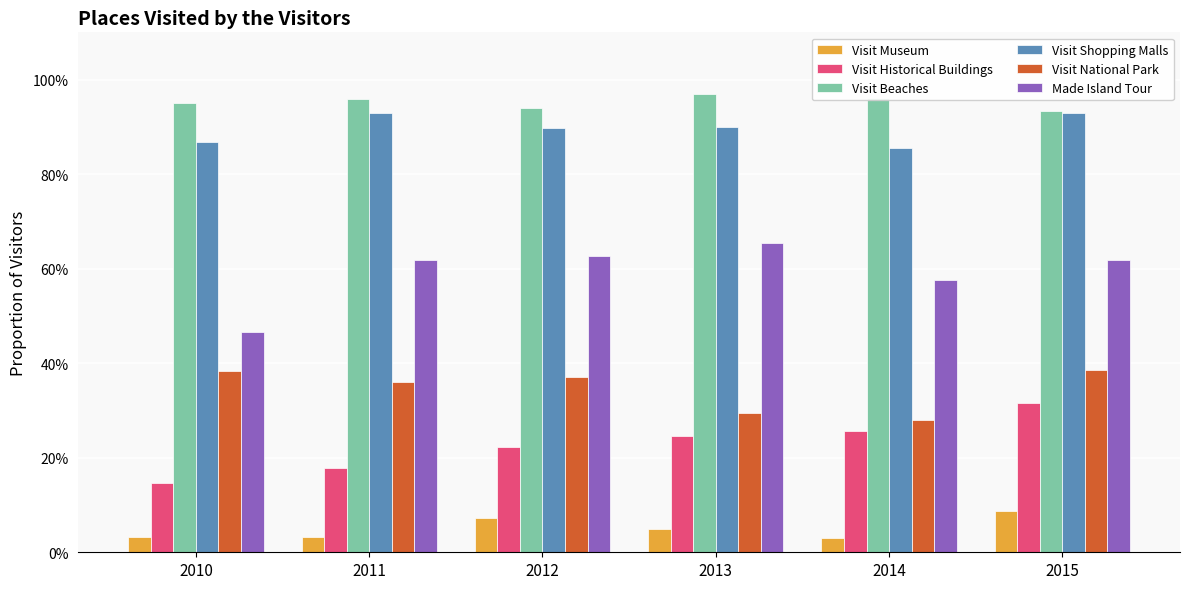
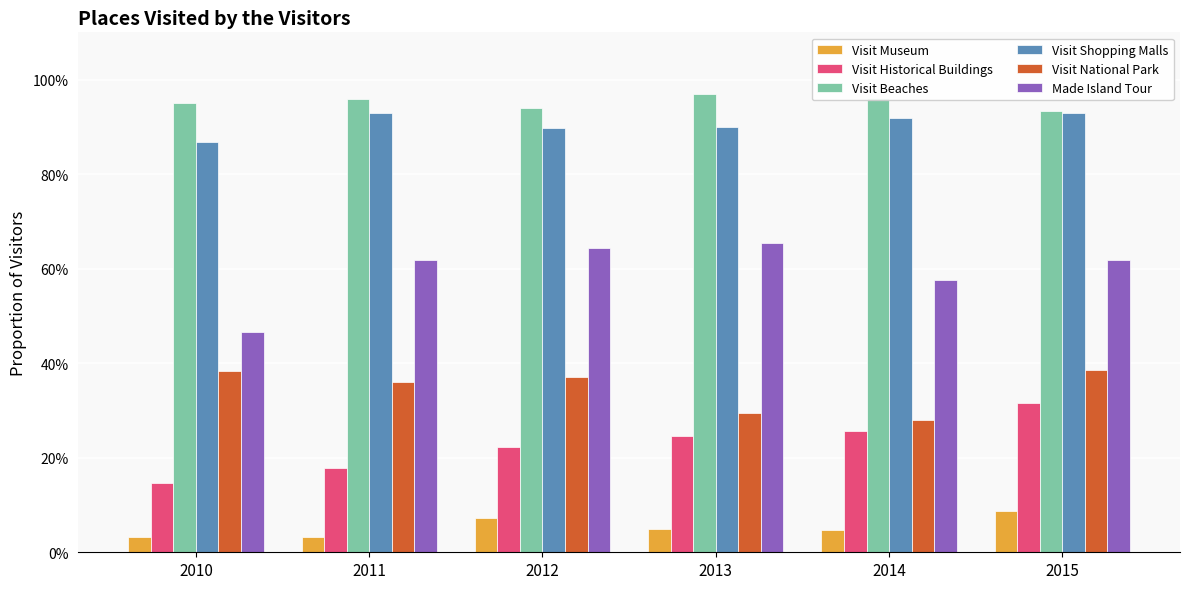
Made Island Tour, 2012: 63% -> 64%
Visit Museum, 2014: 3% -> 5%
Visit Shopping Malls, 2014: 85% -> 92%
